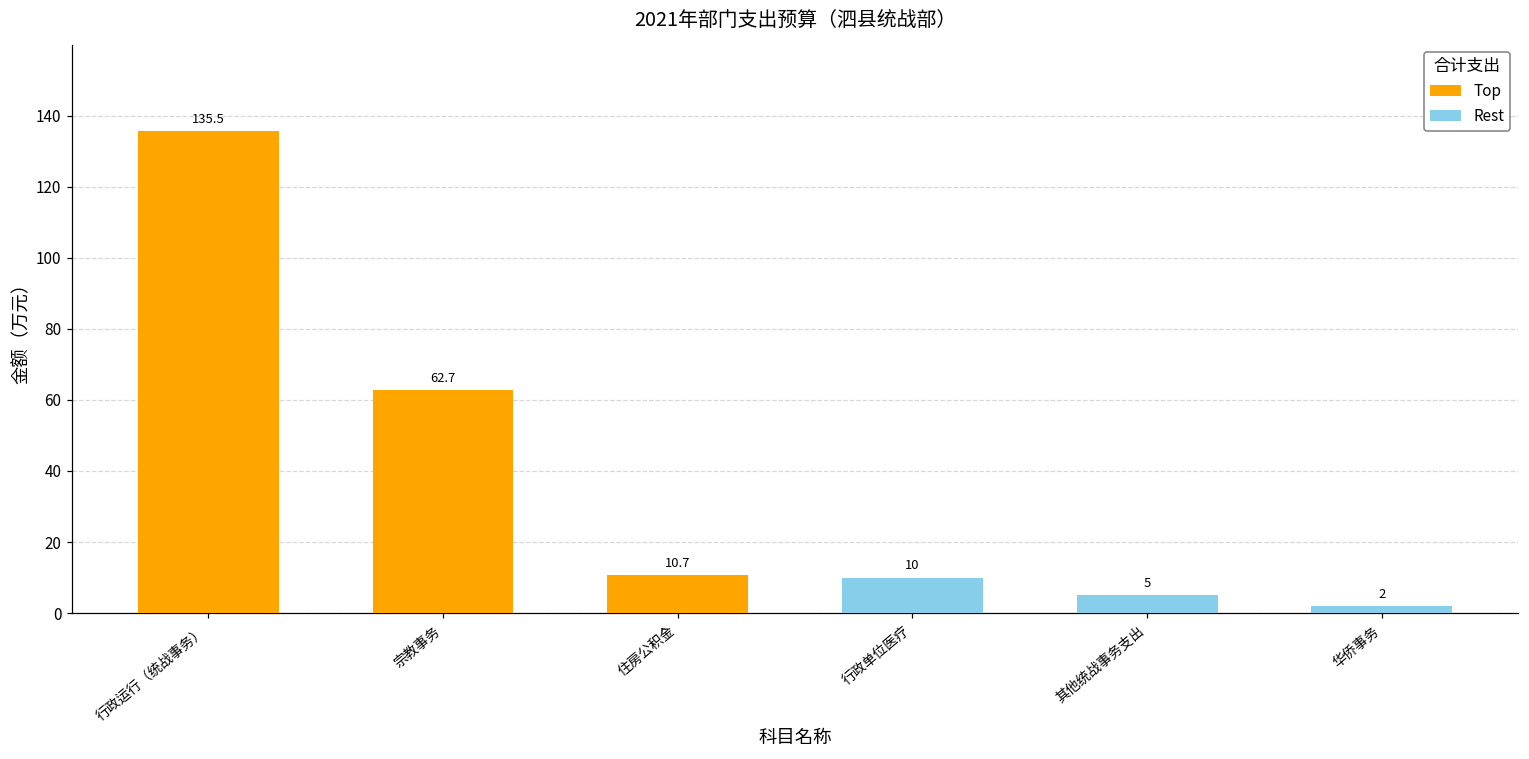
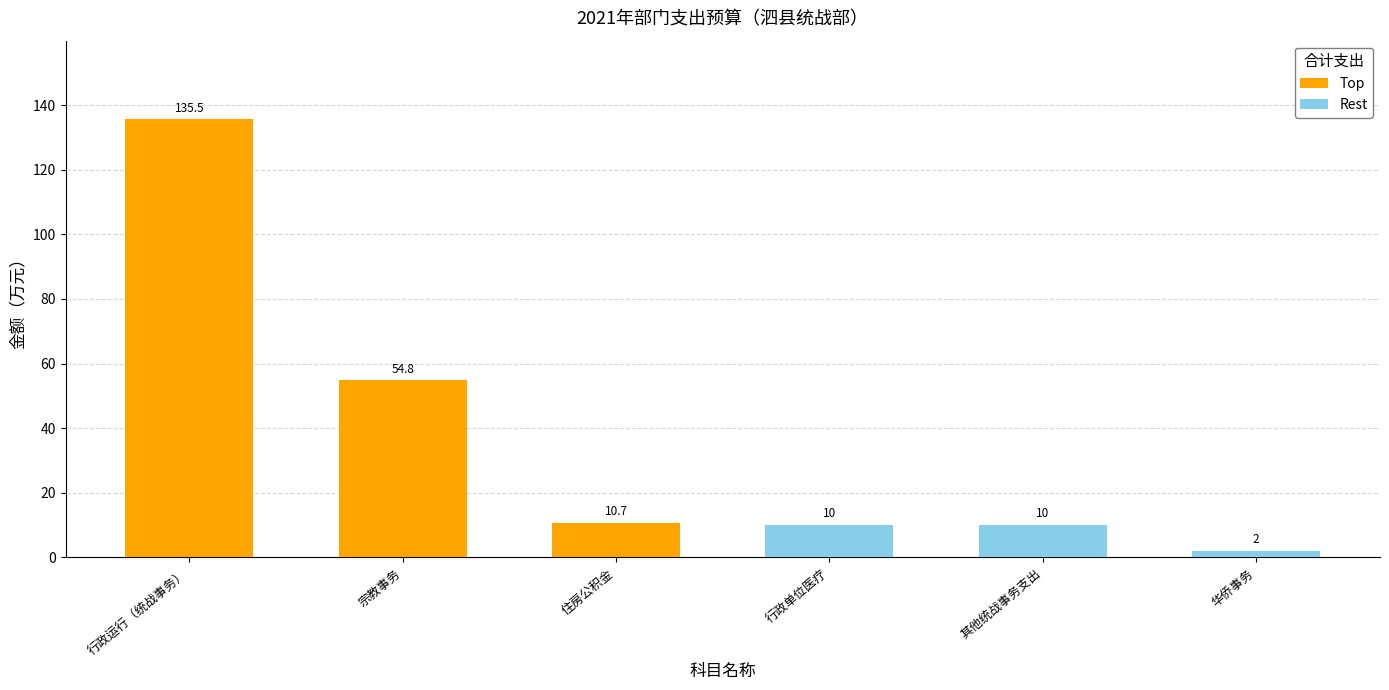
宗教事务: 62.7 -> 54.8
其他统战事务支出: 5 -> 10
